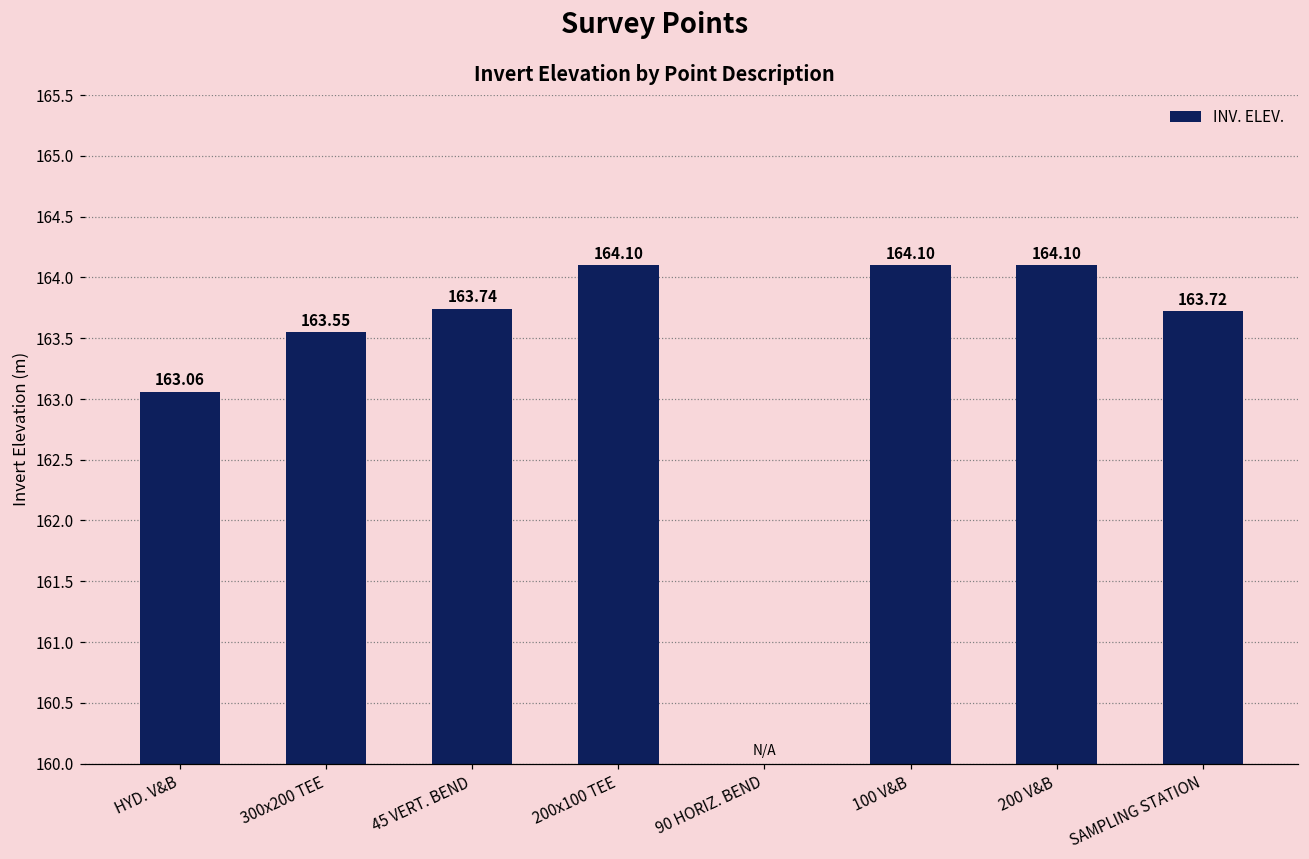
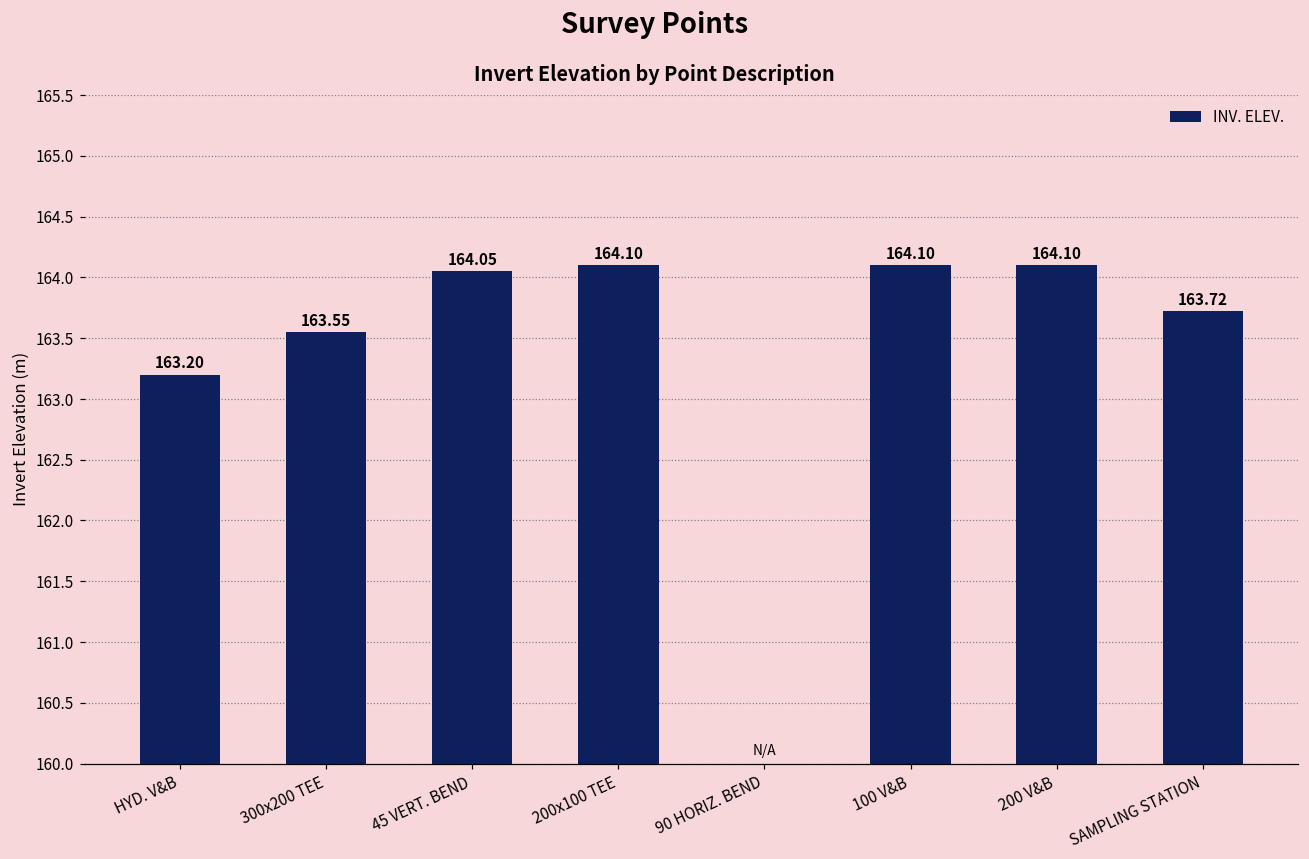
HYD. V&B: 163.06 -> 163.20
45 VERT. BEND: 163.74 -> 164.05
